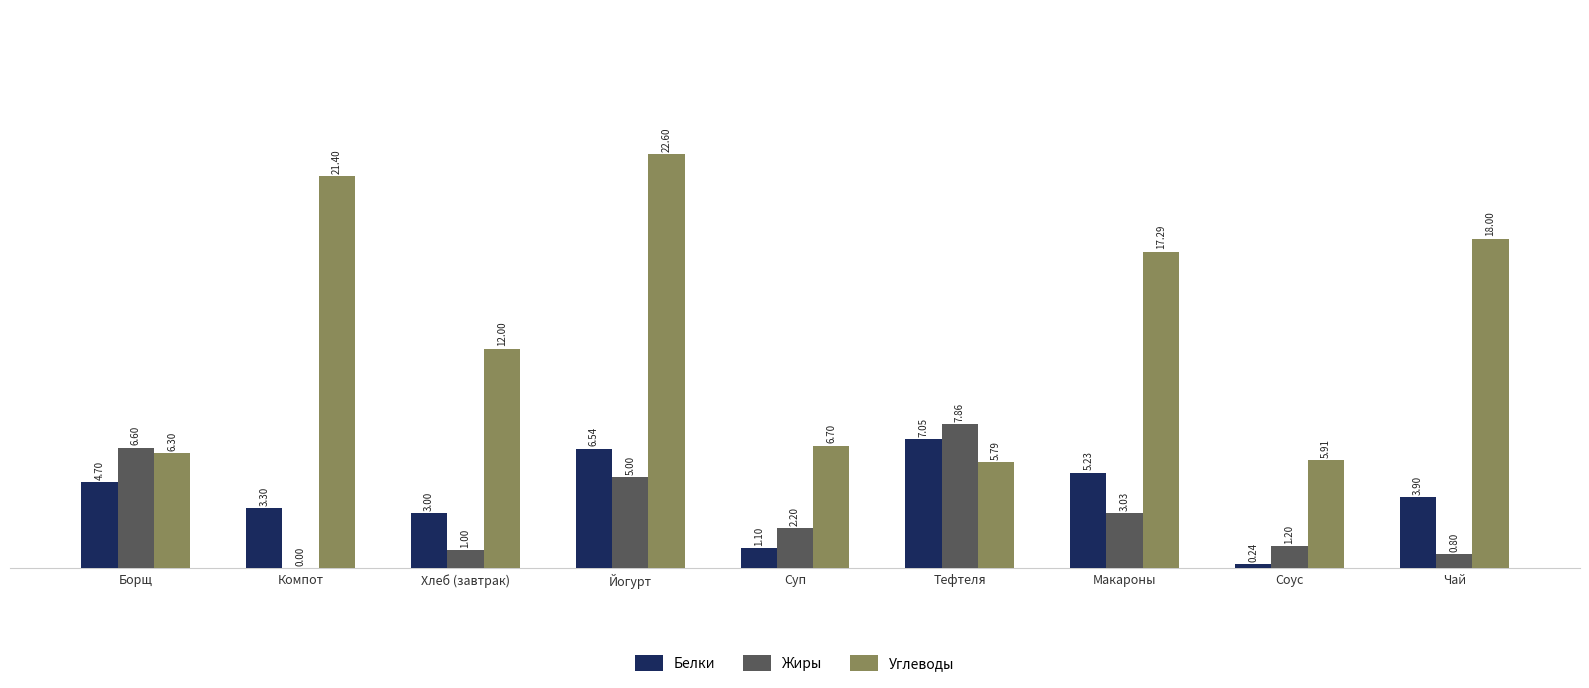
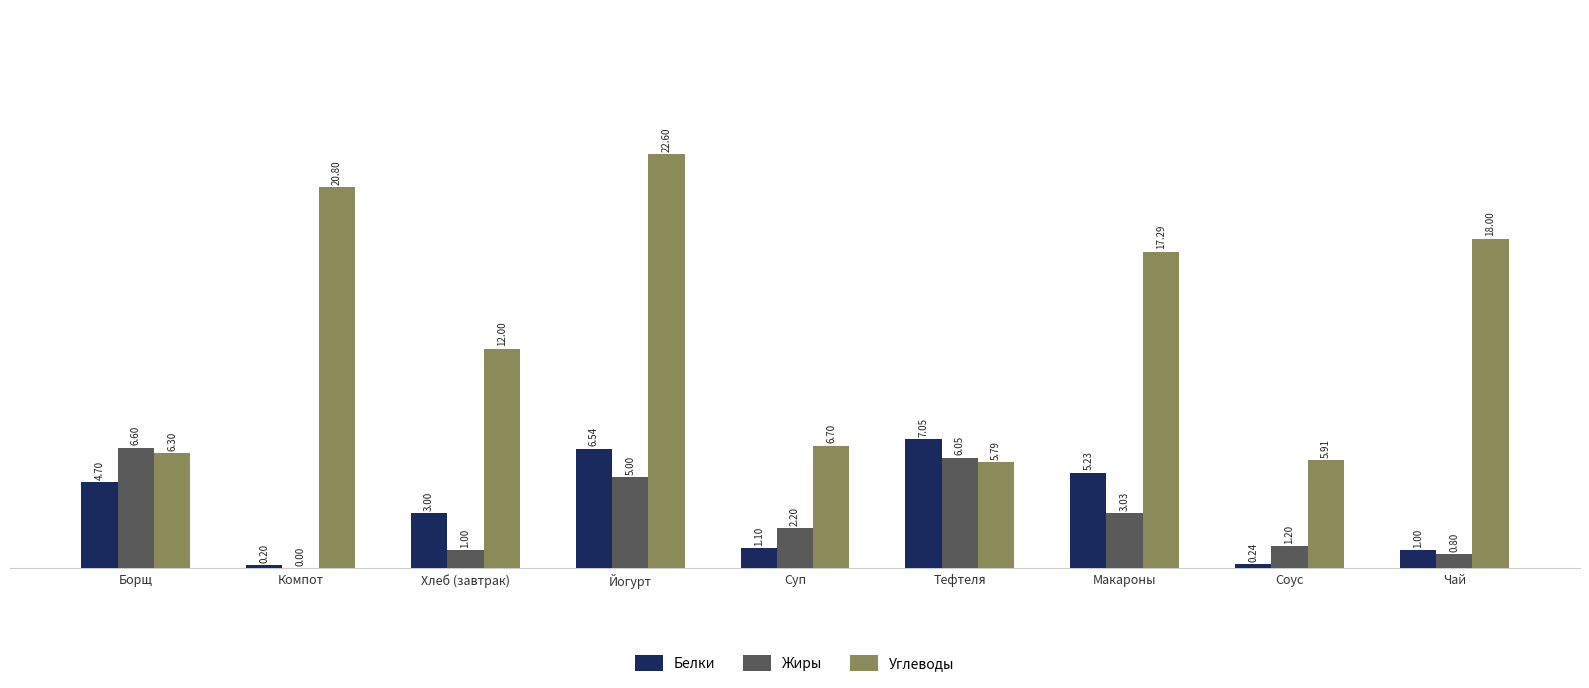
Белки, Компот: 3.30 -> 0.20
Углеводы, Компот: 21.40 -> 20.80
Жиры, Тефтеля: 7.86 -> 6.05
Белки, Чай: 3.90 -> 1.00
